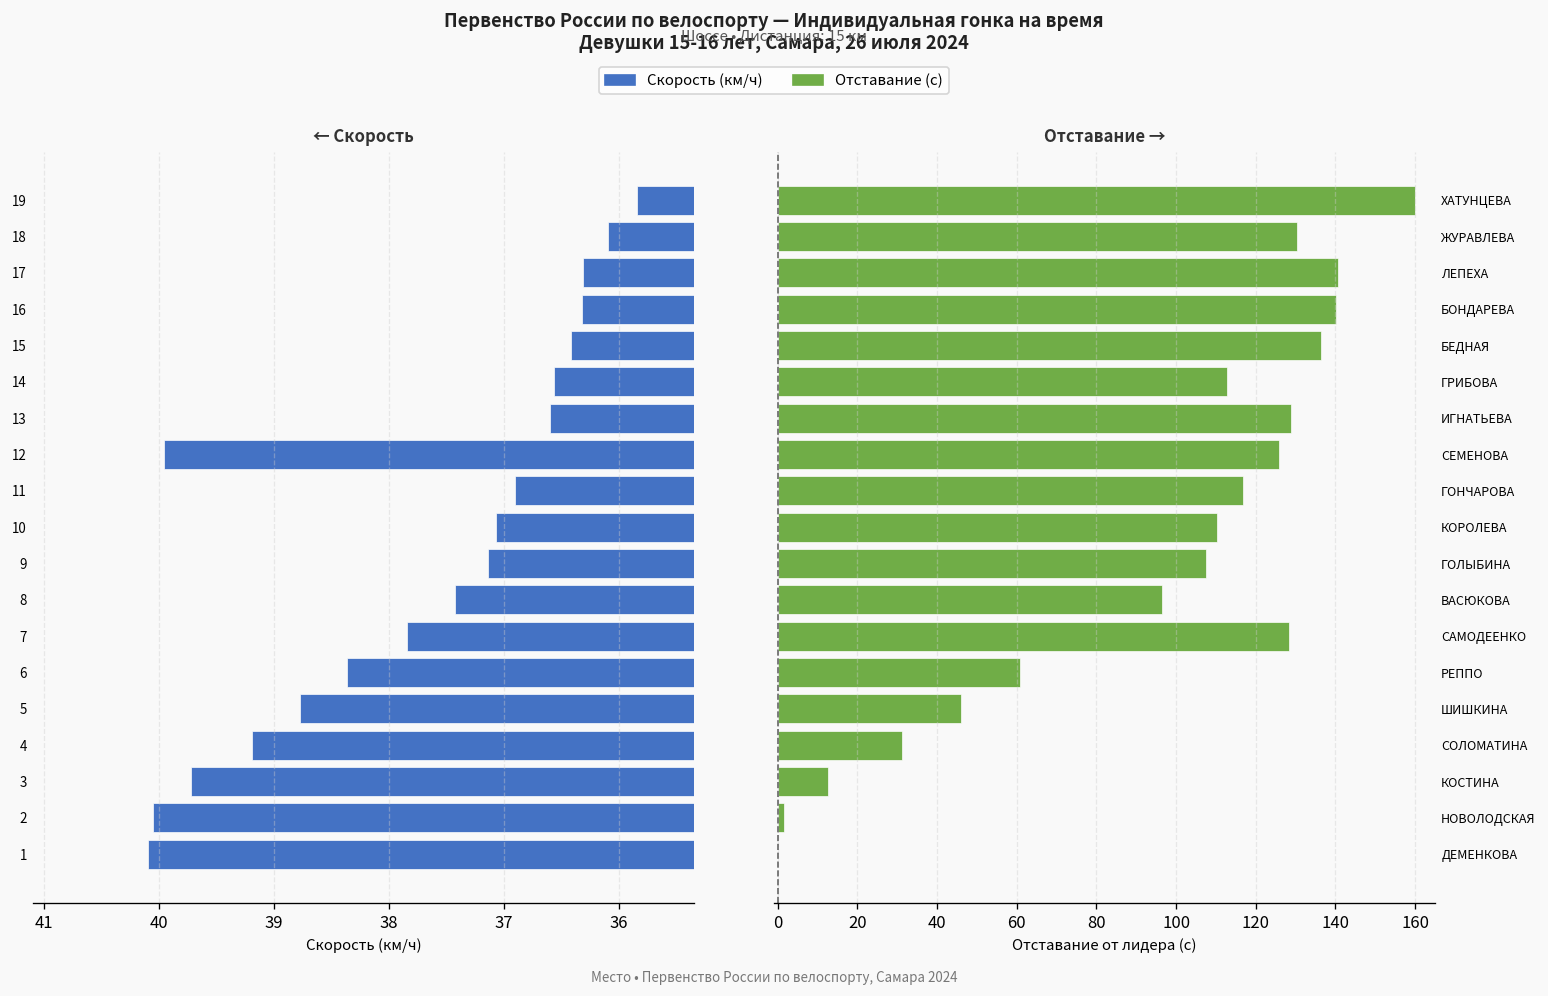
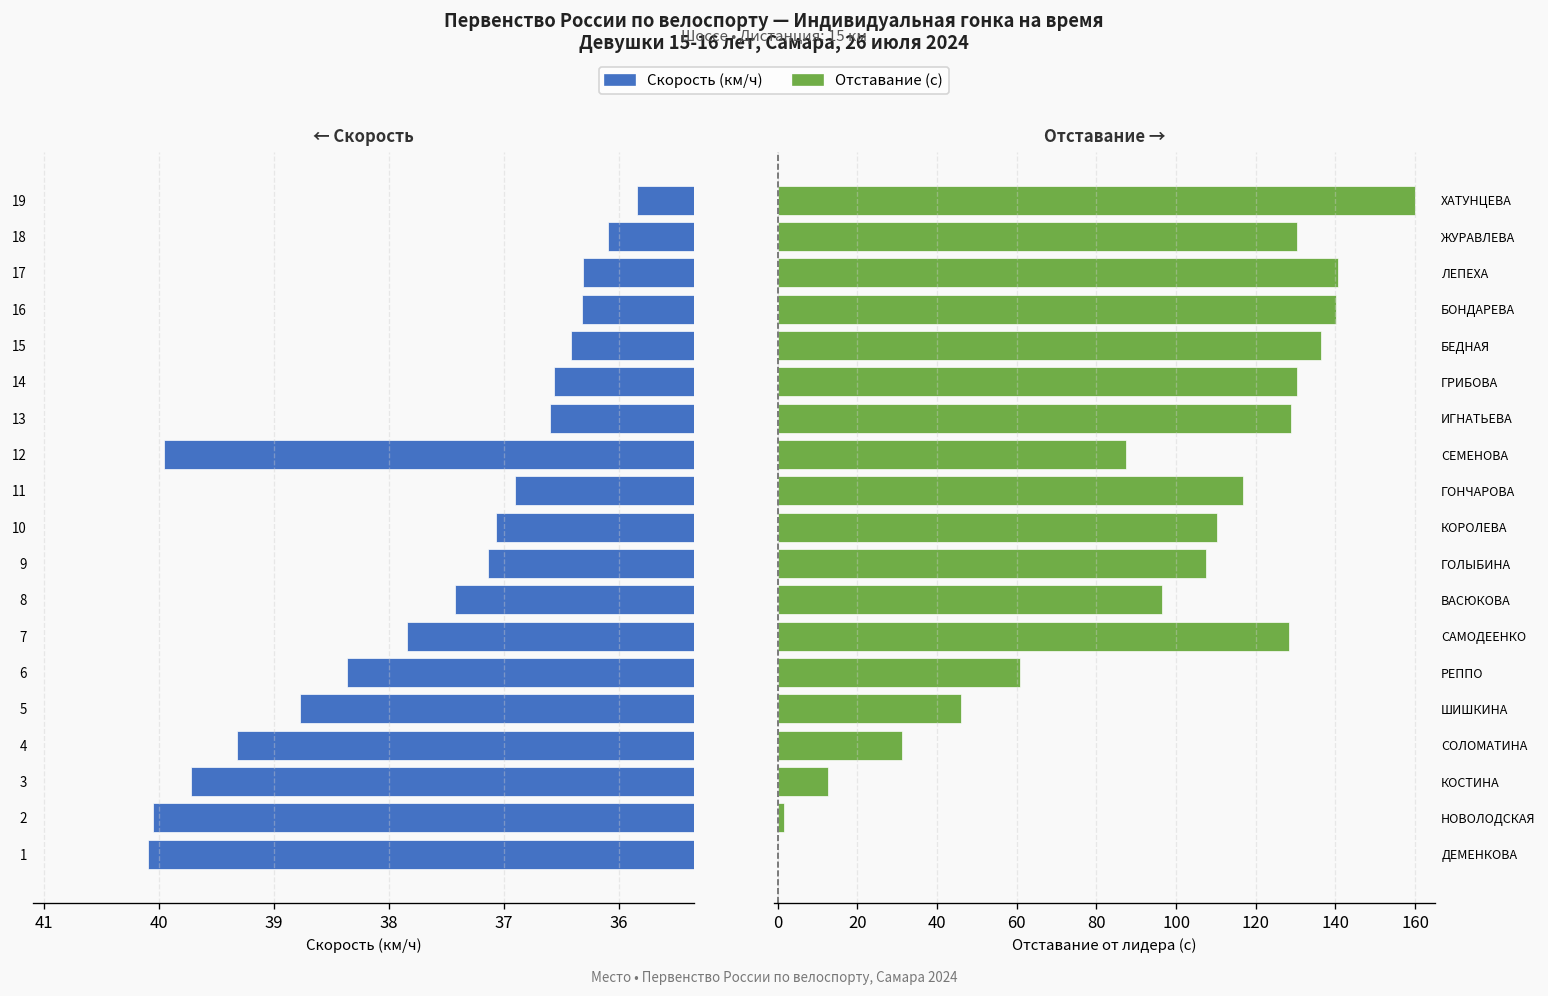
← Скорость, 4: 39.2 -> 39.3
Отставание →, ГРИБОВА: 113 -> 130
Отставание →, СЕМЕНОВА: 126 -> 87
